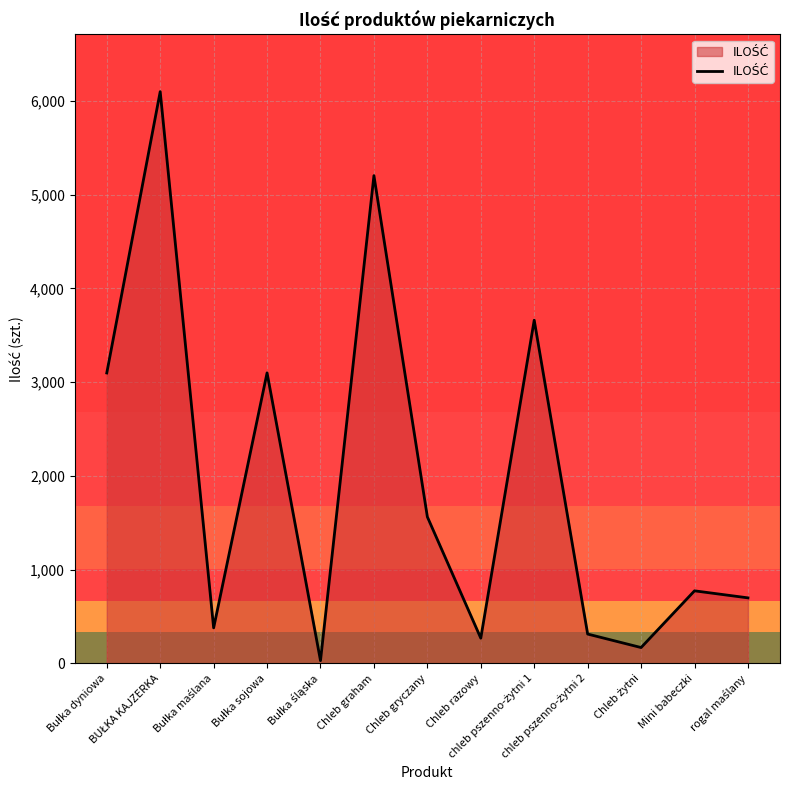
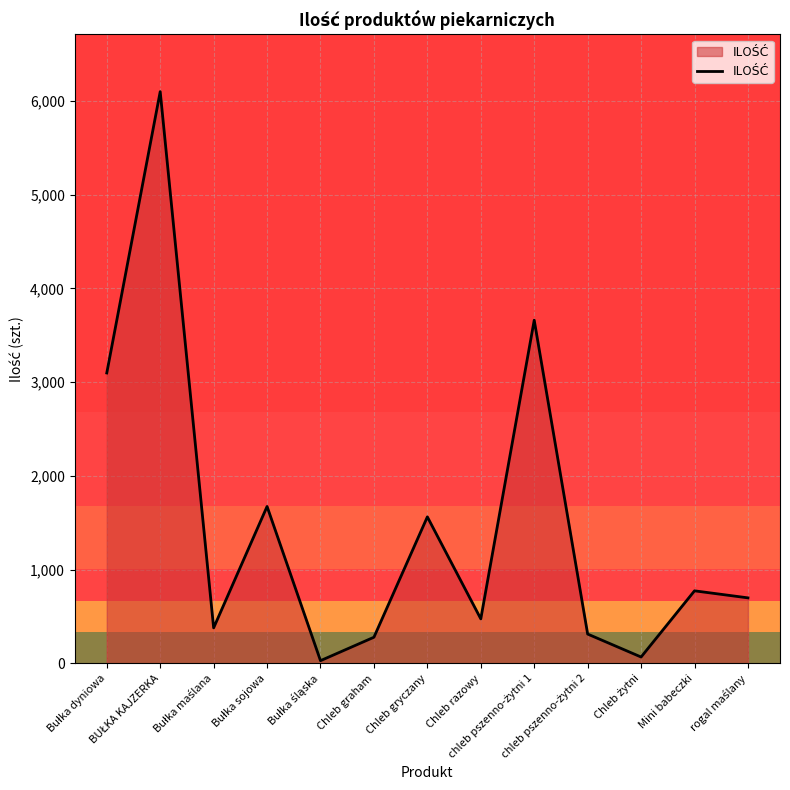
Bułka sojowa: 3,100 -> 1,700
Chleb graham: 5,200 -> 300
Chleb razowy: 300 -> 500
Chleb żytni: 200 -> 100
